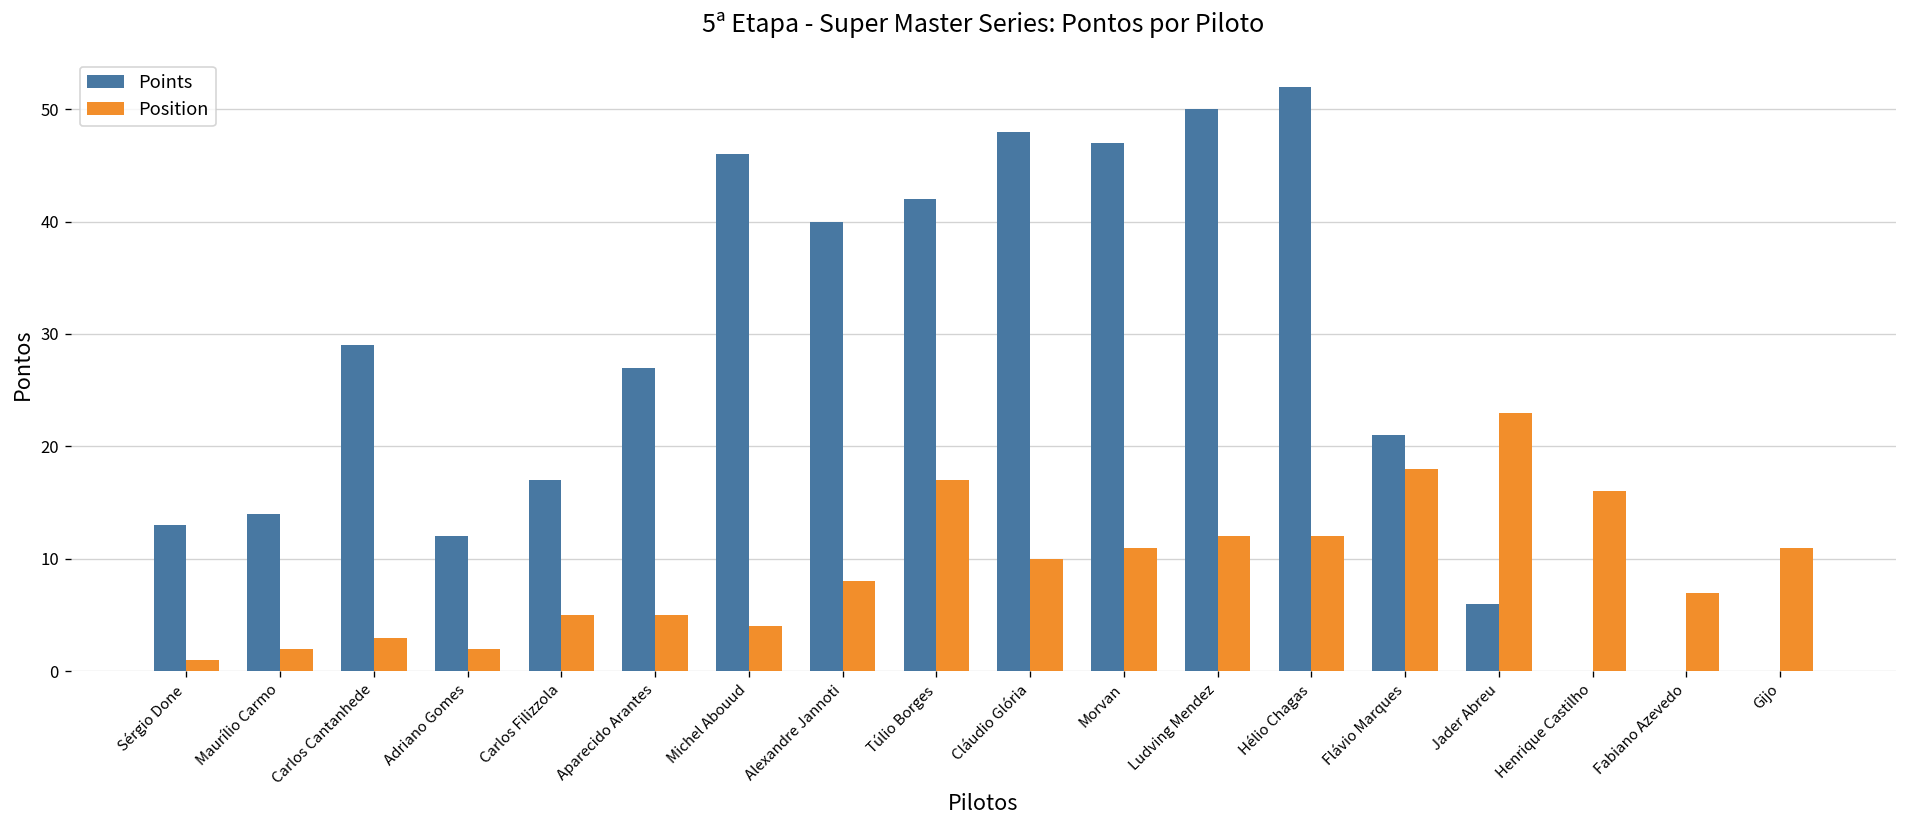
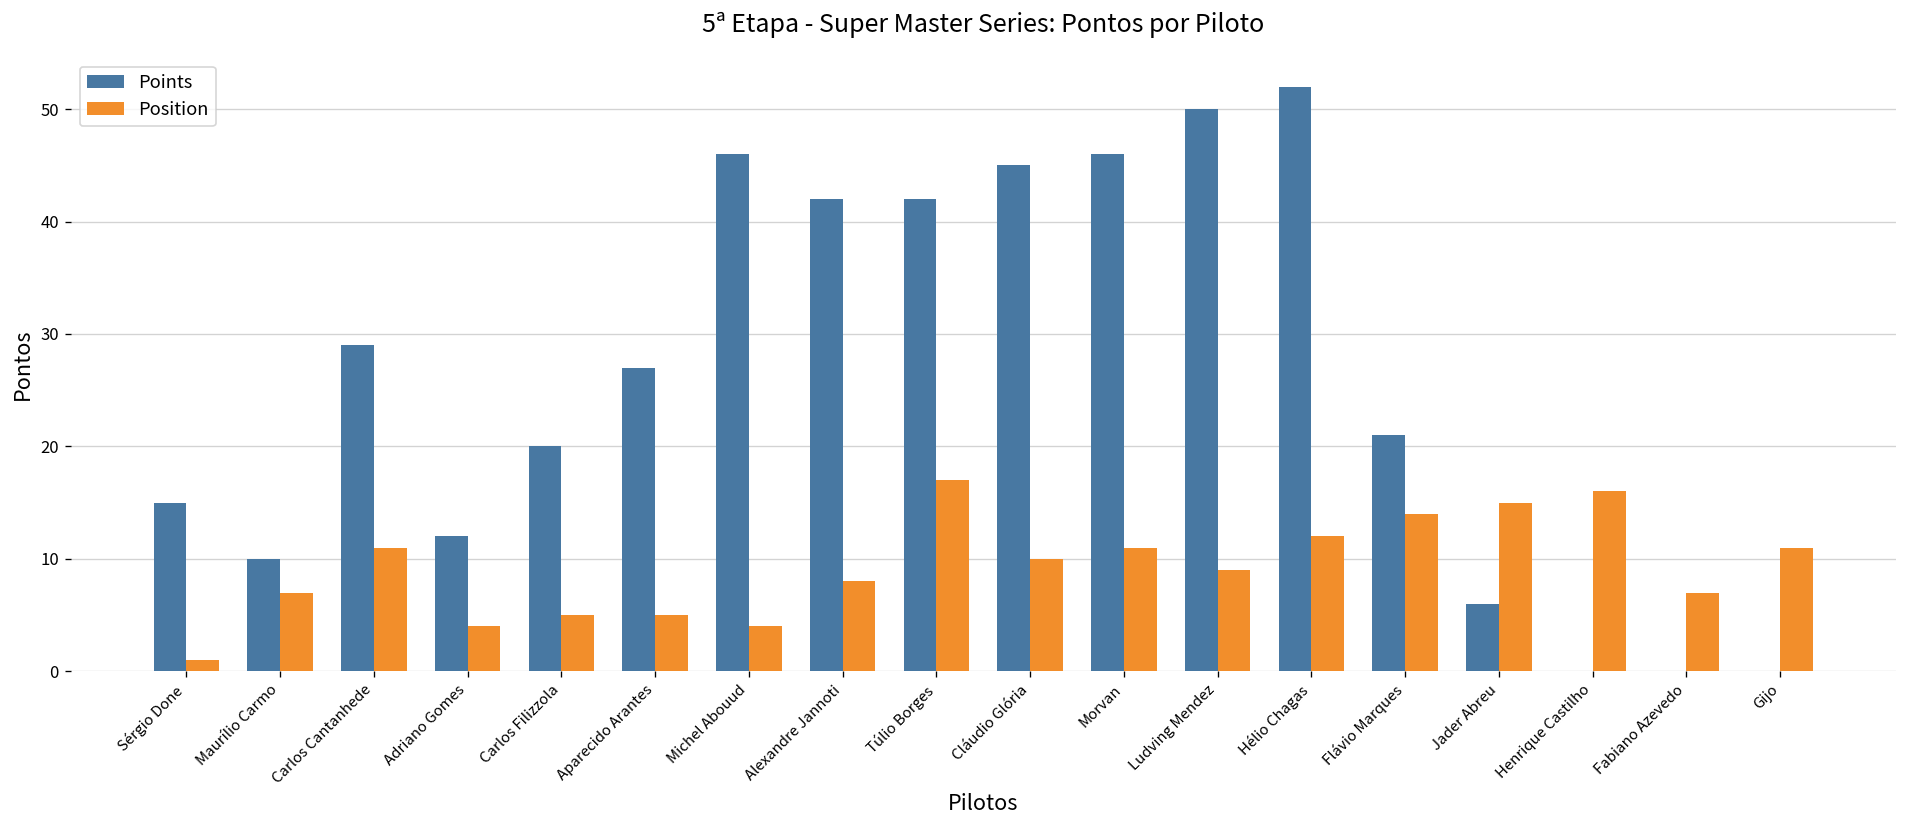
Points, Sérgio Done: 13 -> 15
Points, Maurílio Carmo: 14 -> 10
Position, Maurílio Carmo: 2 -> 7
Position, Carlos Cantanhede: 3 -> 11
Position, Adriano Gomes: 2 -> 4
Points, Carlos Filizzola: 17 -> 20
Points, Alexandre Jannoti: 40 -> 42
Points, Cláudio Glória: 48 -> 45
Points, Morvan: 47 -> 46
Position, Ludving Mendez: 12 -> 9
Position, Flávio Marques: 18 -> 14
Position, Jader Abreu: 23 -> 15
